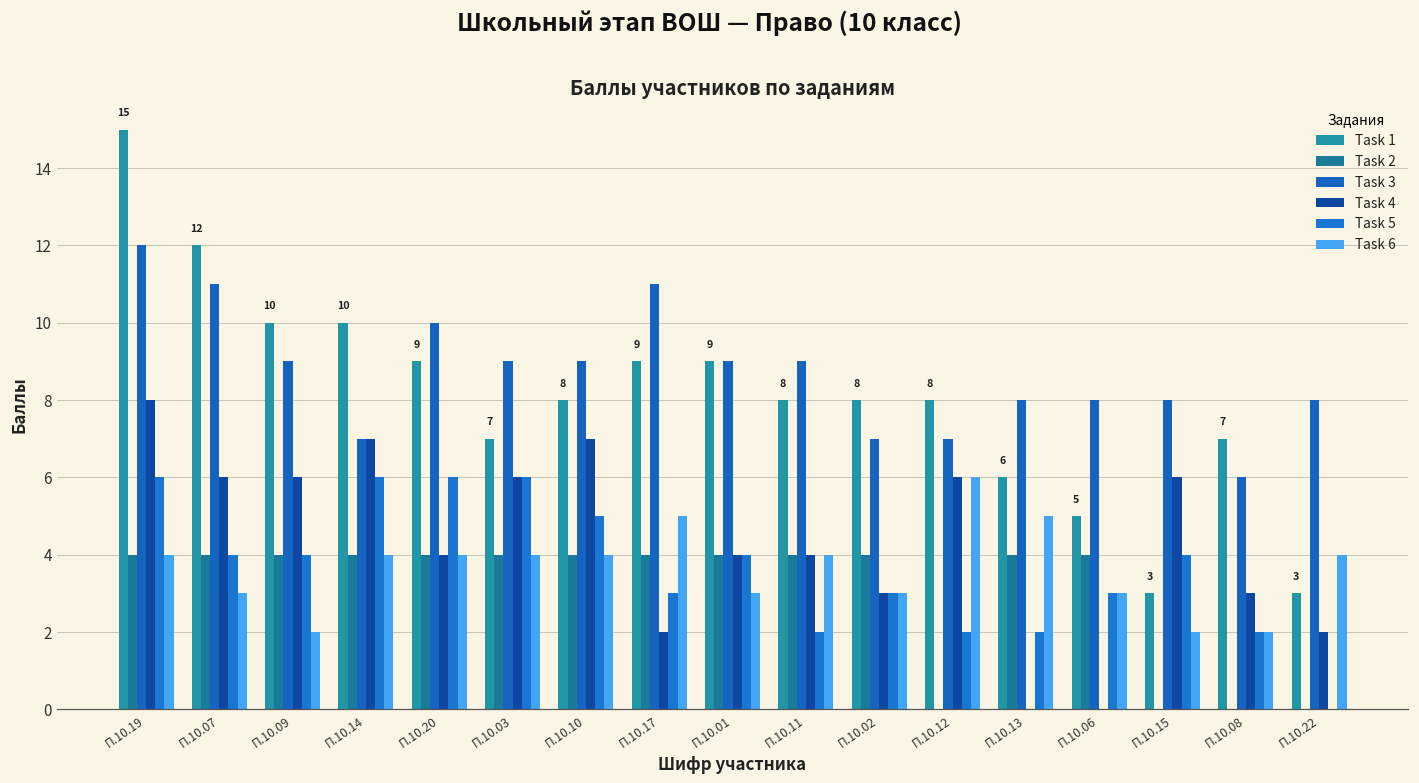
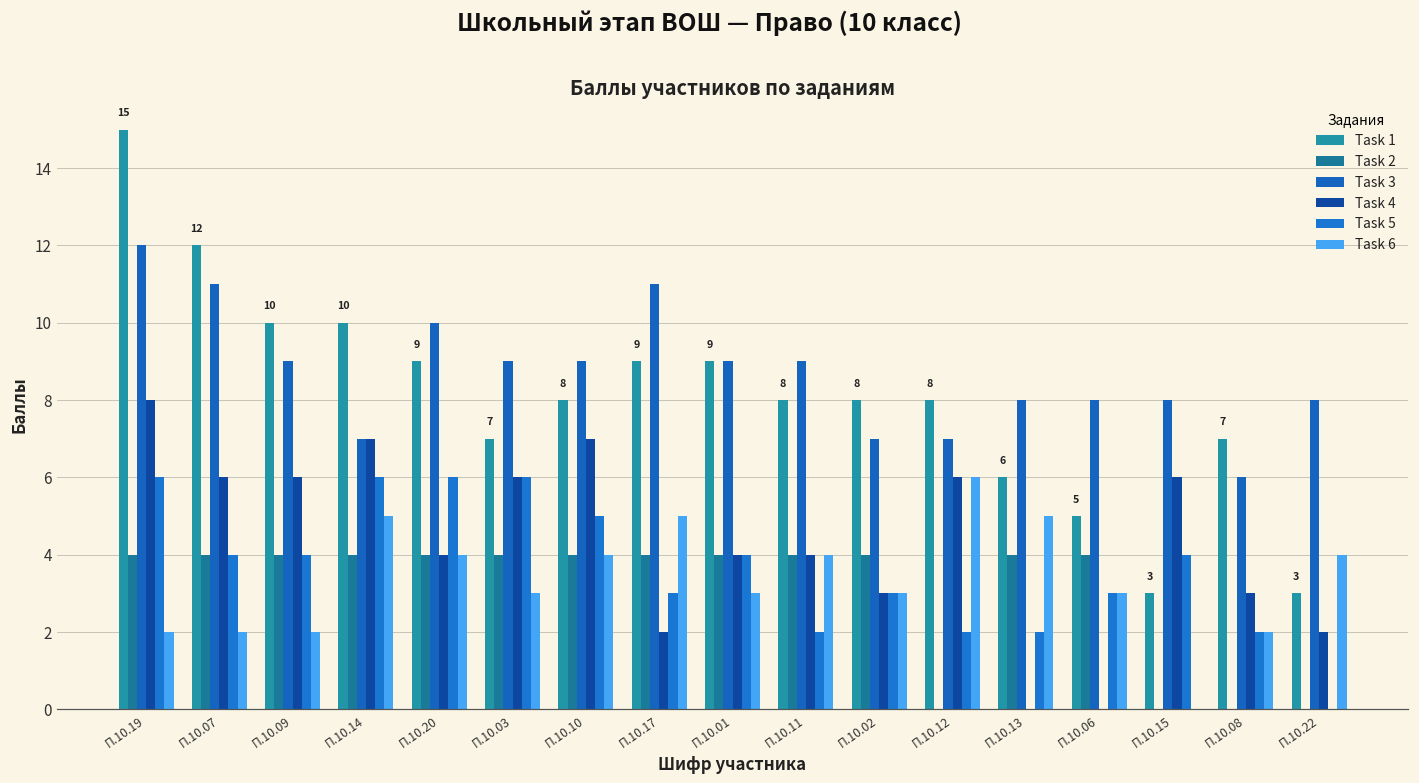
Task 6, П.10.19: 4 -> 2
Task 6, П.10.07: 3 -> 2
Task 6, П.10.14: 4 -> 5
Task 6, П.10.03: 4 -> 3
Task 6, П.10.15: 2 -> 0
